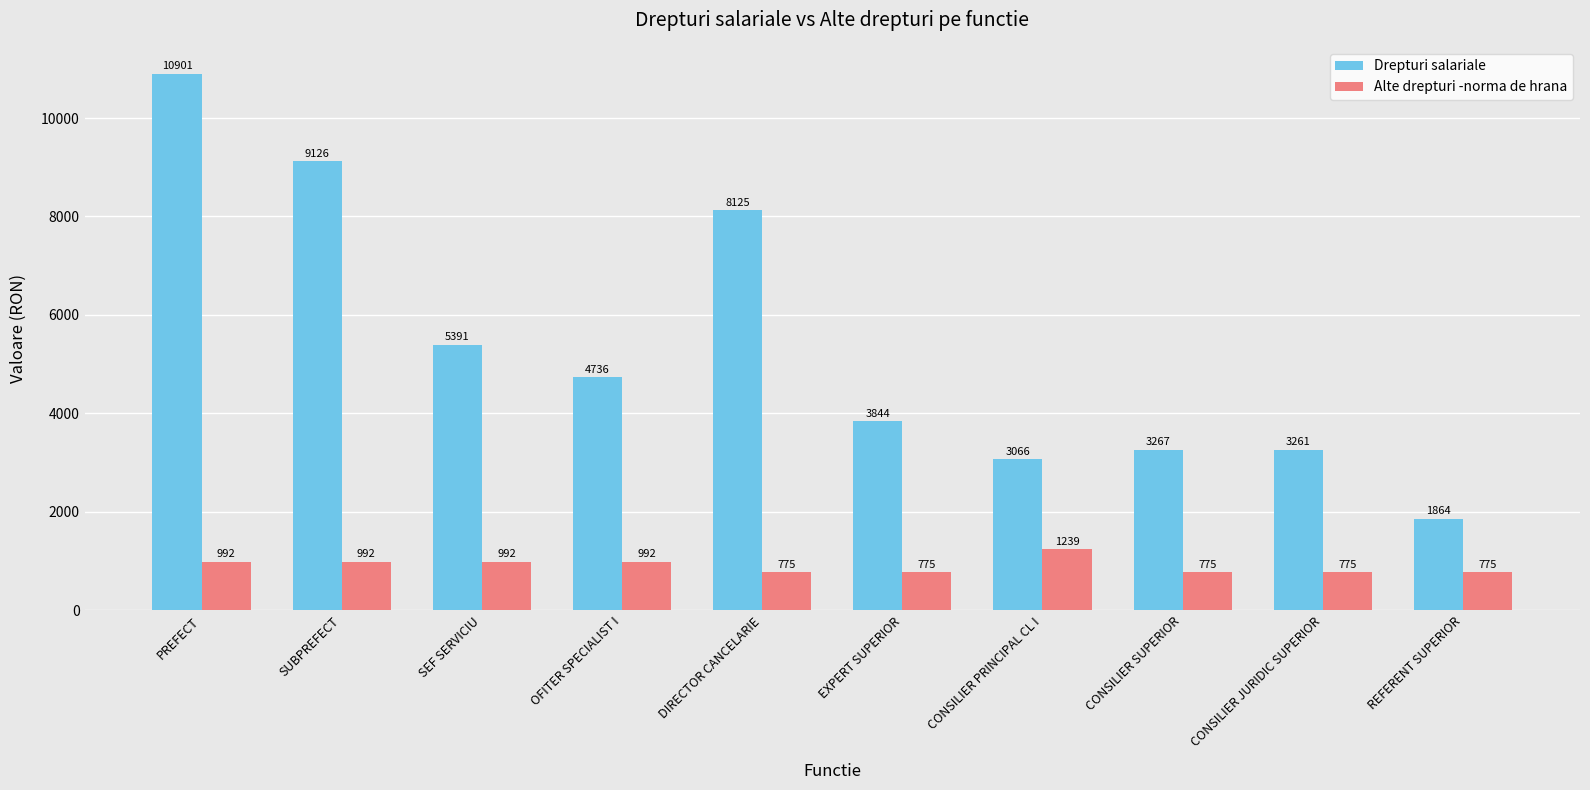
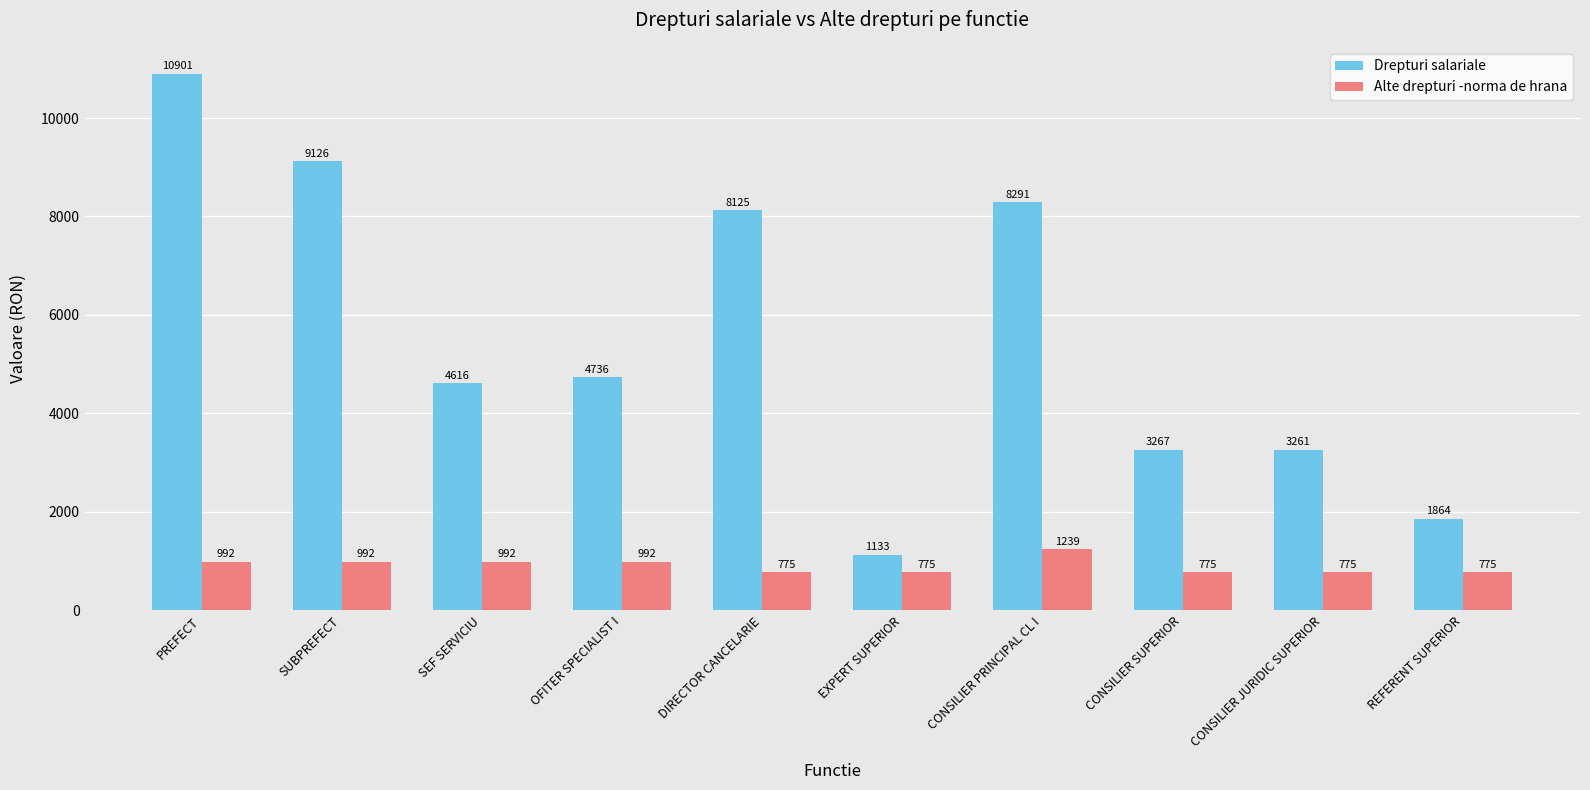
Drepturi salariale, SEF SERVICIU: 5391 -> 4616
Drepturi salariale, EXPERT SUPERIOR: 3844 -> 1133
Drepturi salariale, CONSILIER PRINCIPAL CL I: 3066 -> 8291
